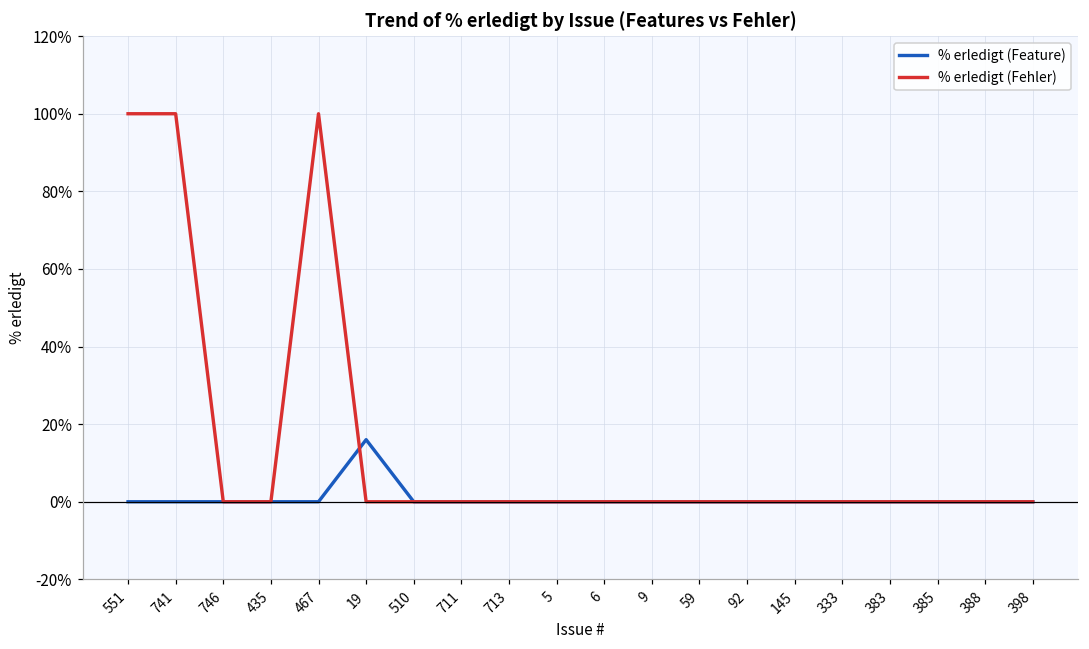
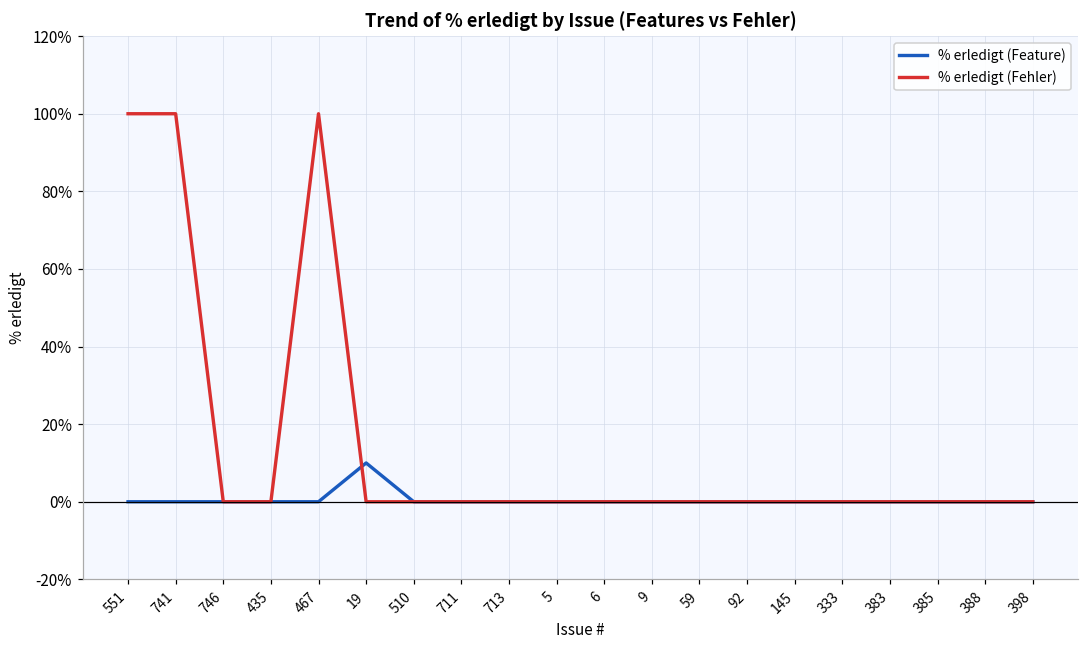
% erledigt (Feature), 19: 16% -> 10%
